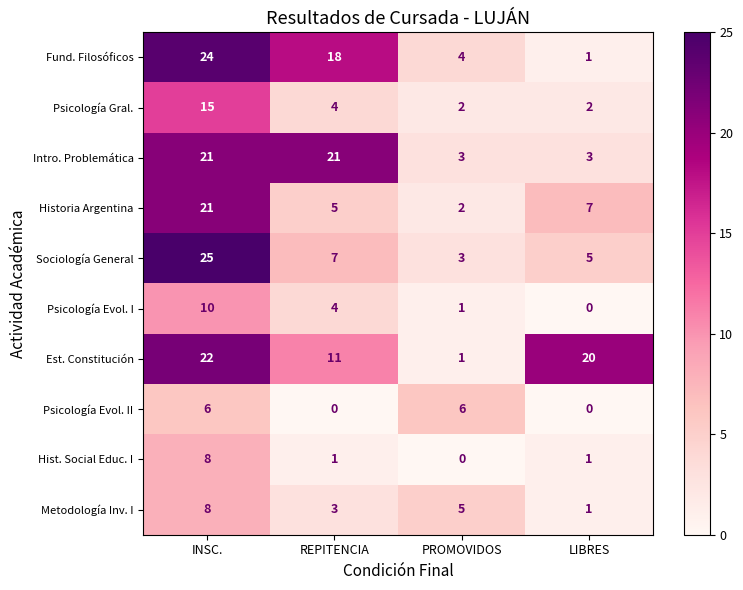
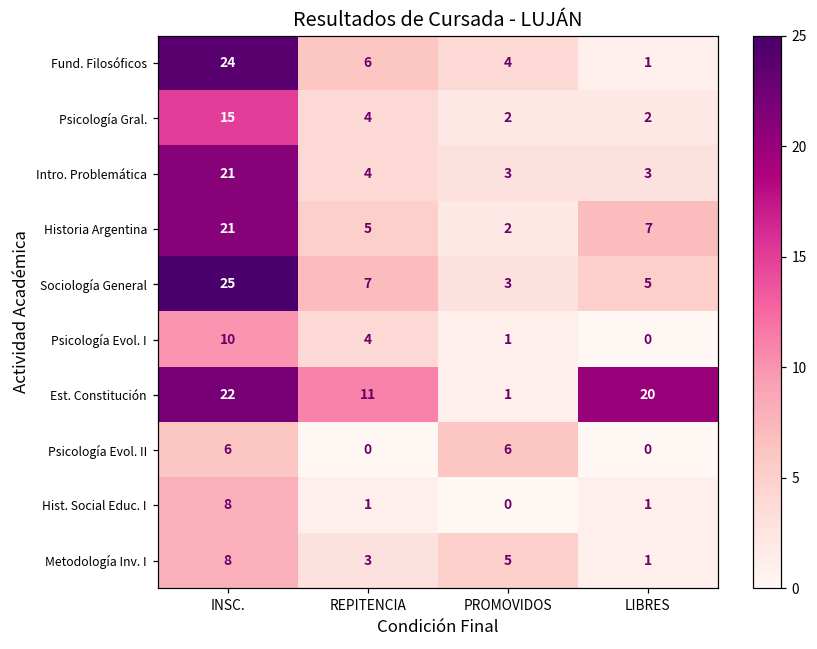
Fund. Filosóficos, REPITENCIA: 18 -> 6
Intro. Problemática, REPITENCIA: 21 -> 4
